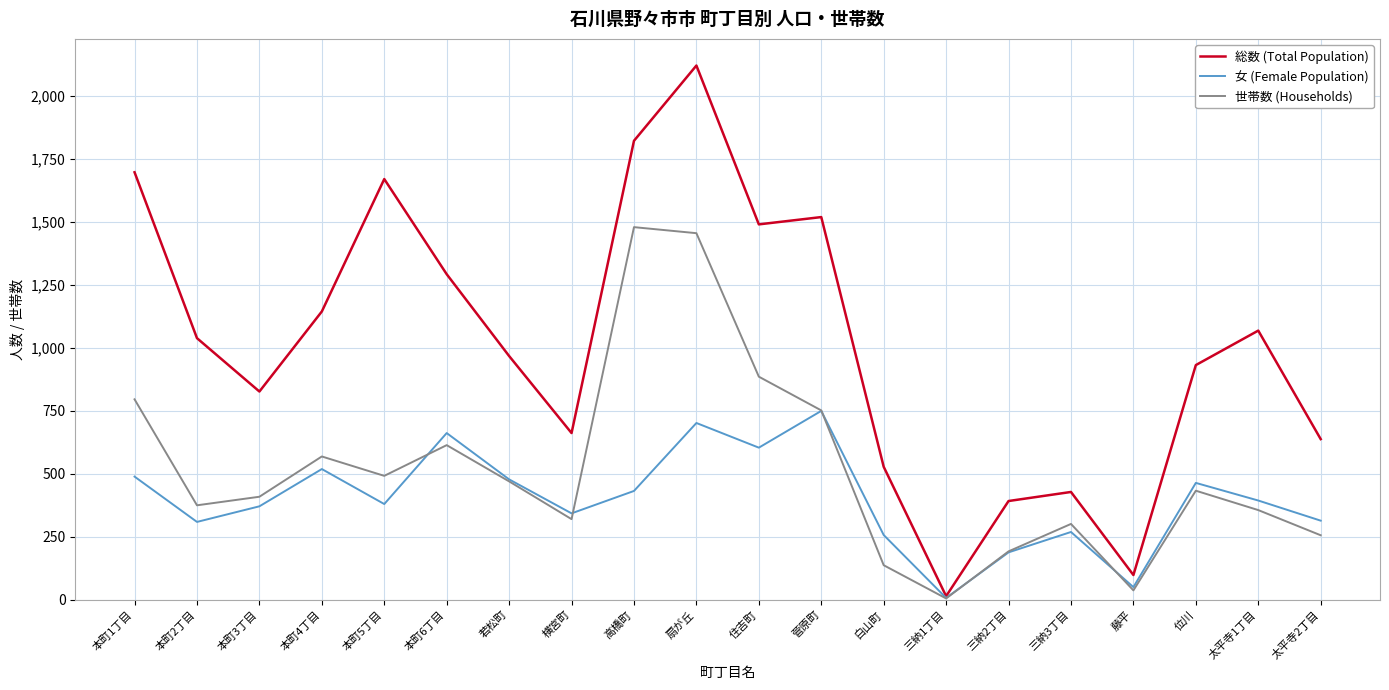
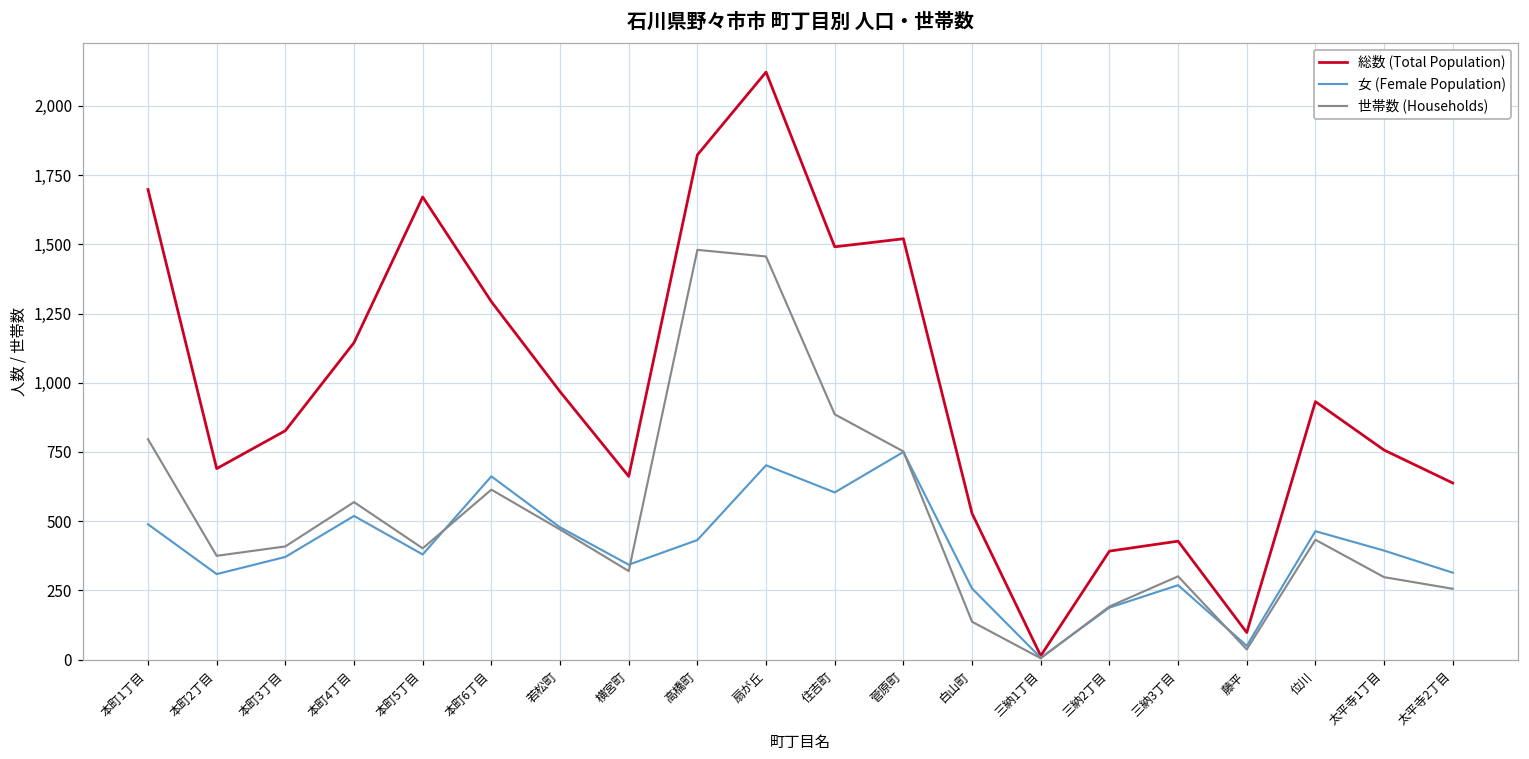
総数 (Total Population), 本町2丁目: 1,040 -> 690
世帯数 (Households), 本町5丁目: 490 -> 400
総数 (Total Population), 太平寺1丁目: 1,070 -> 760
世帯数 (Households), 太平寺1丁目: 360 -> 300
